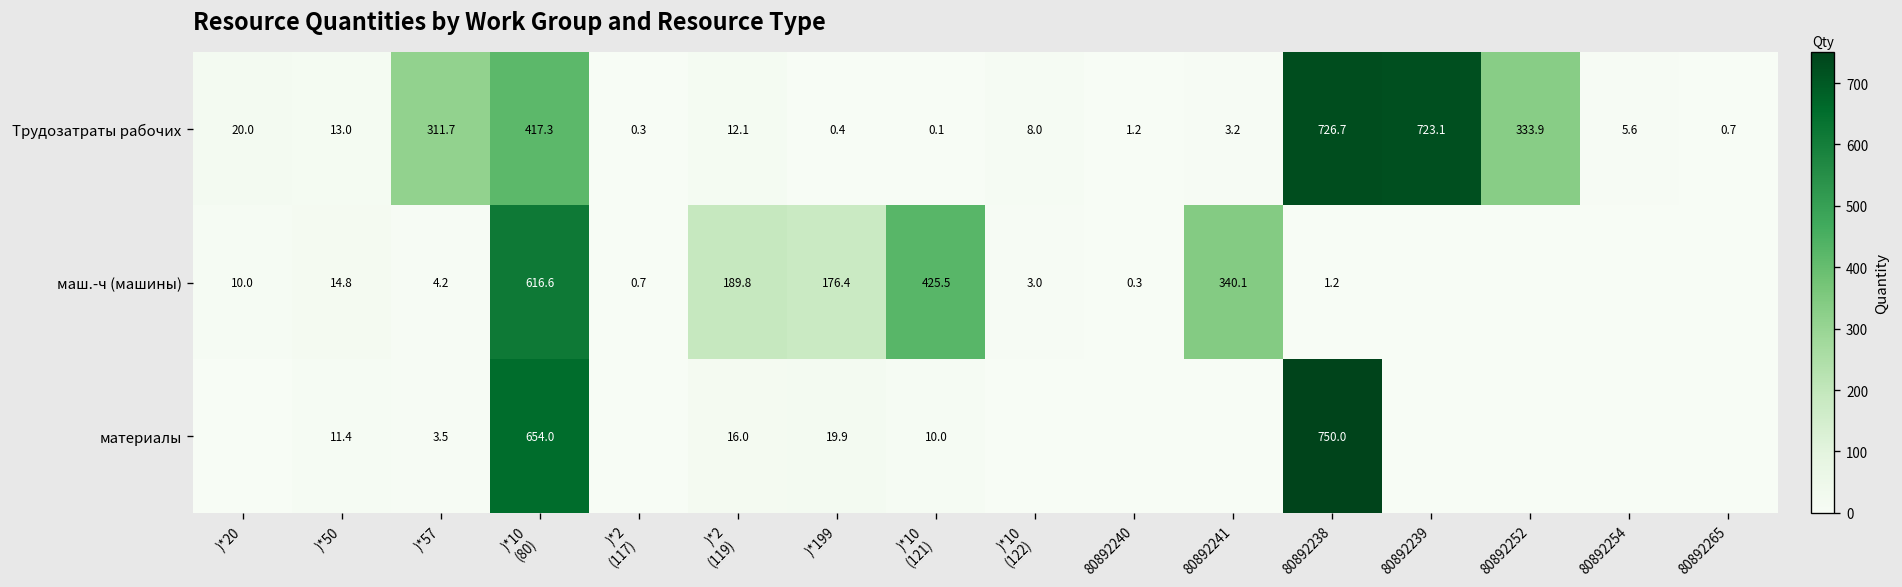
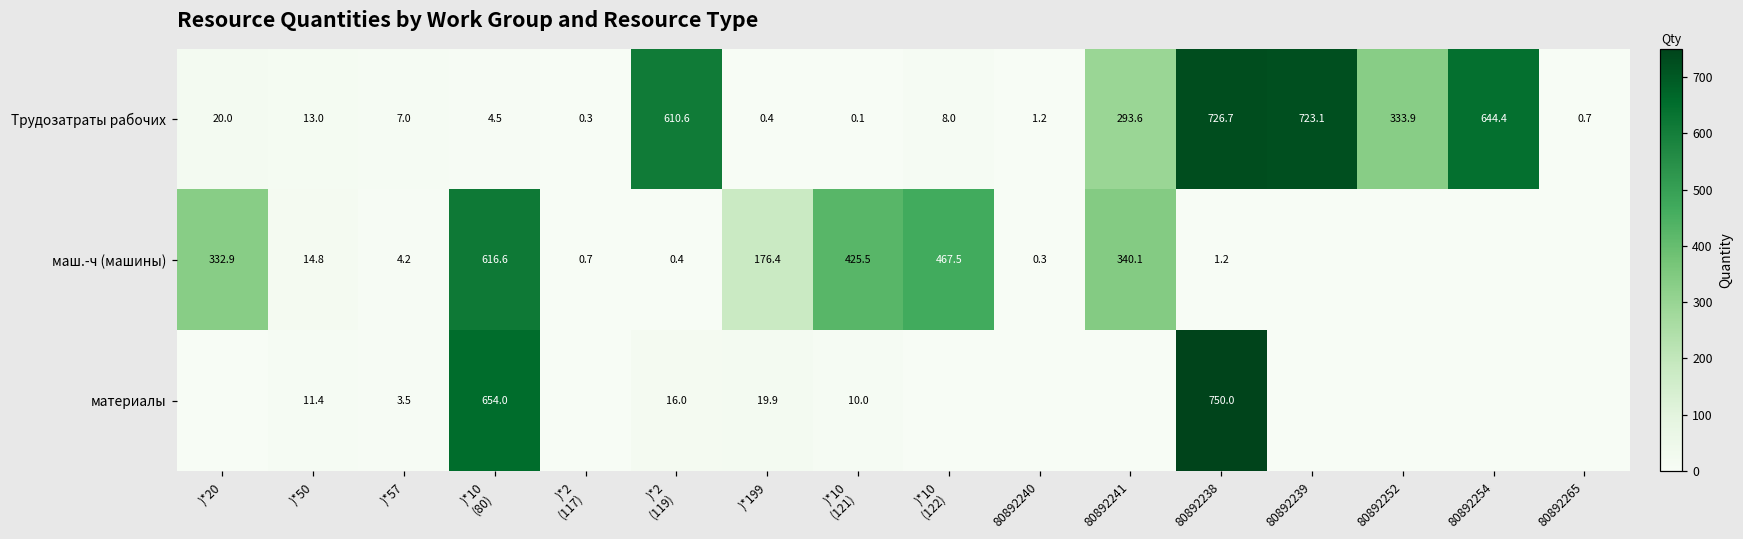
Трудозатраты рабочих, )*57: 311.7 -> 7.0
Трудозатраты рабочих, )*10 (80): 417.3 -> 4.5
Трудозатраты рабочих, )*2 (119): 12.1 -> 610.6
Трудозатраты рабочих, 80892241: 3.2 -> 293.6
Трудозатраты рабочих, 80892254: 5.6 -> 644.4
маш.-ч (машины), )*20: 10.0 -> 332.9
маш.-ч (машины), )*2 (119): 189.8 -> 0.4
маш.-ч (машины), )*10 (122): 3.0 -> 467.5
